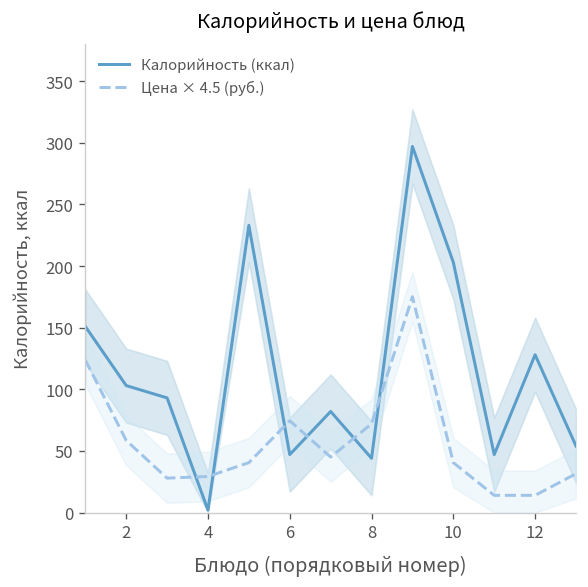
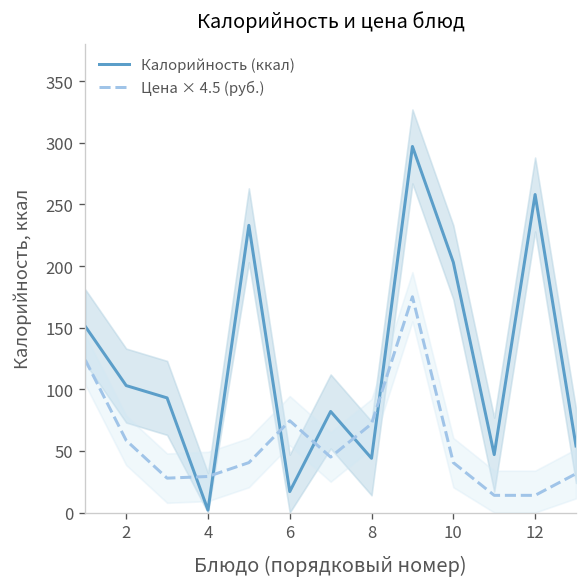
Калорийность (ккал), 6: 47 -> 17
Калорийность (ккал), 12: 128 -> 258
